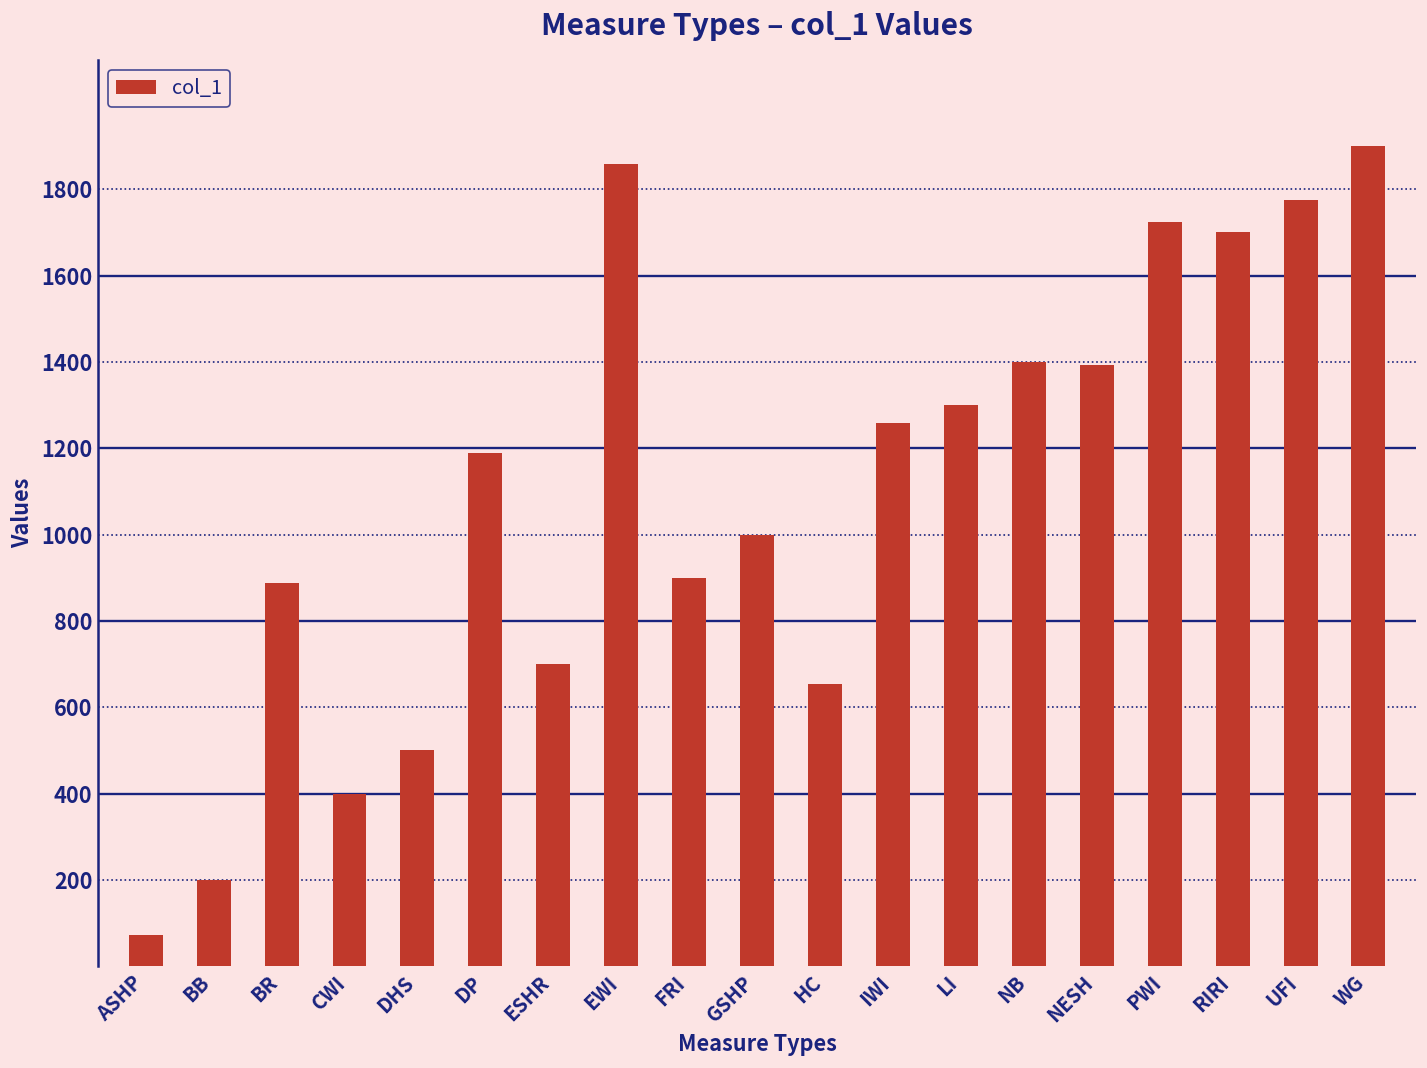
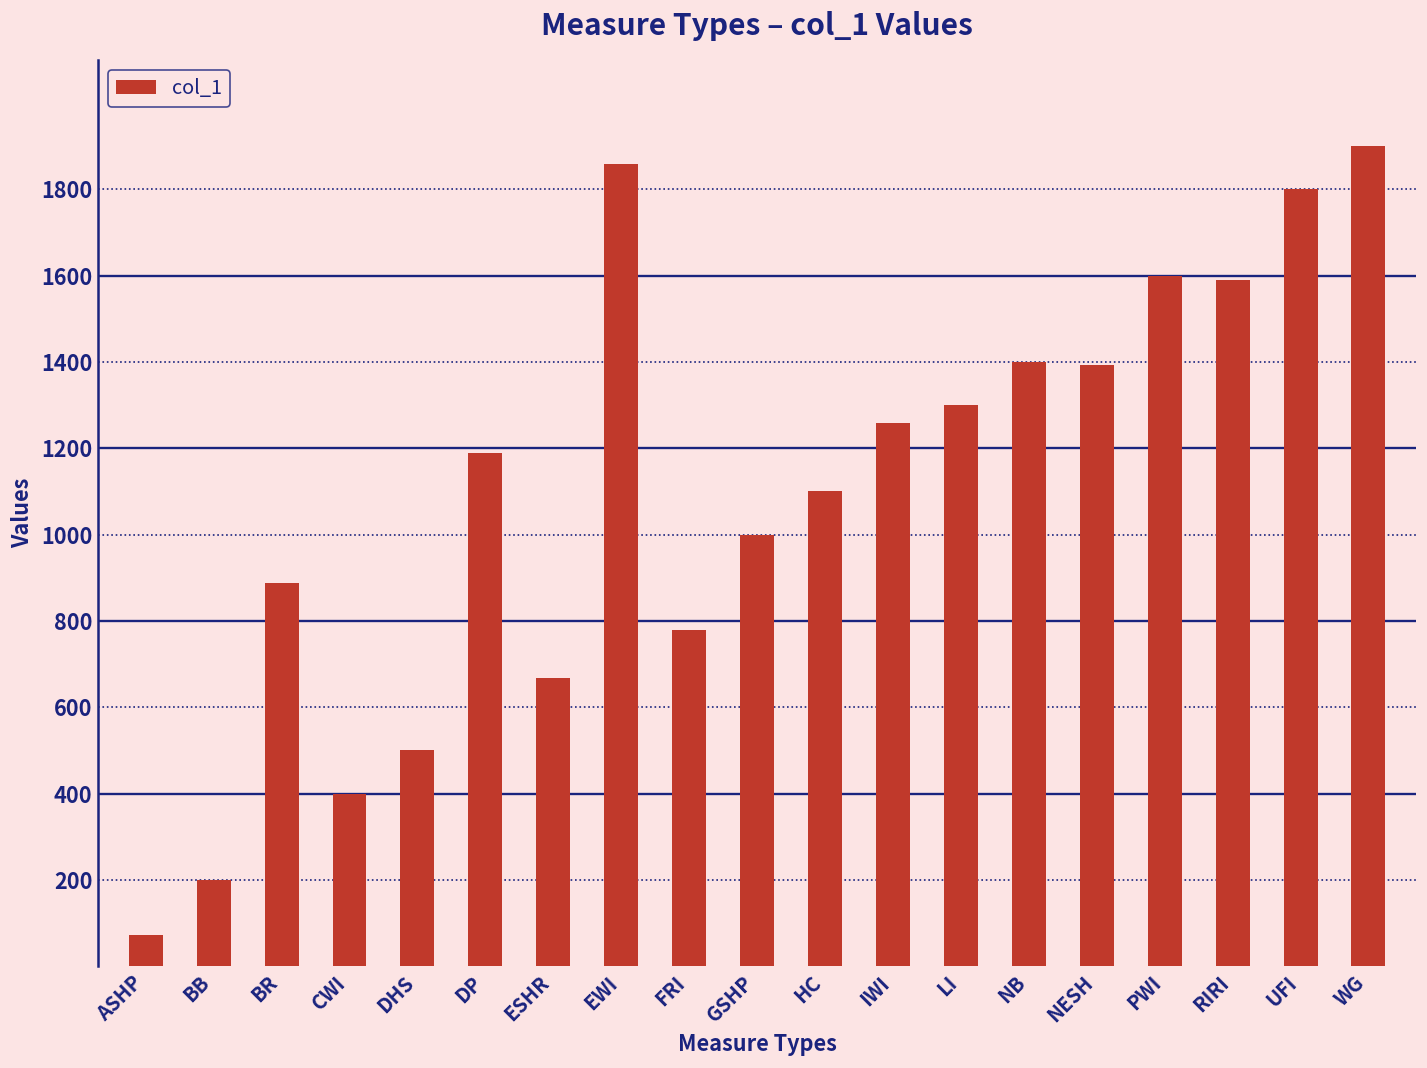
ESHR: 700 -> 670
FRI: 900 -> 780
HC: 650 -> 1100
PWI: 1730 -> 1600
RIRI: 1700 -> 1590
UFI: 1780 -> 1800
